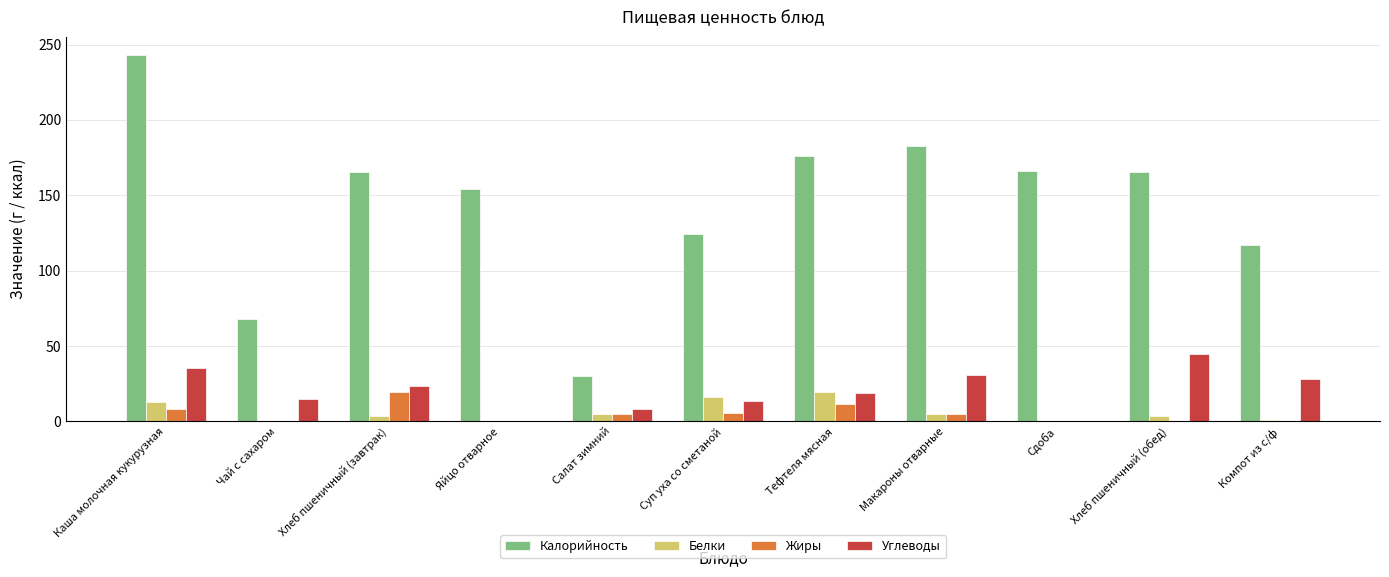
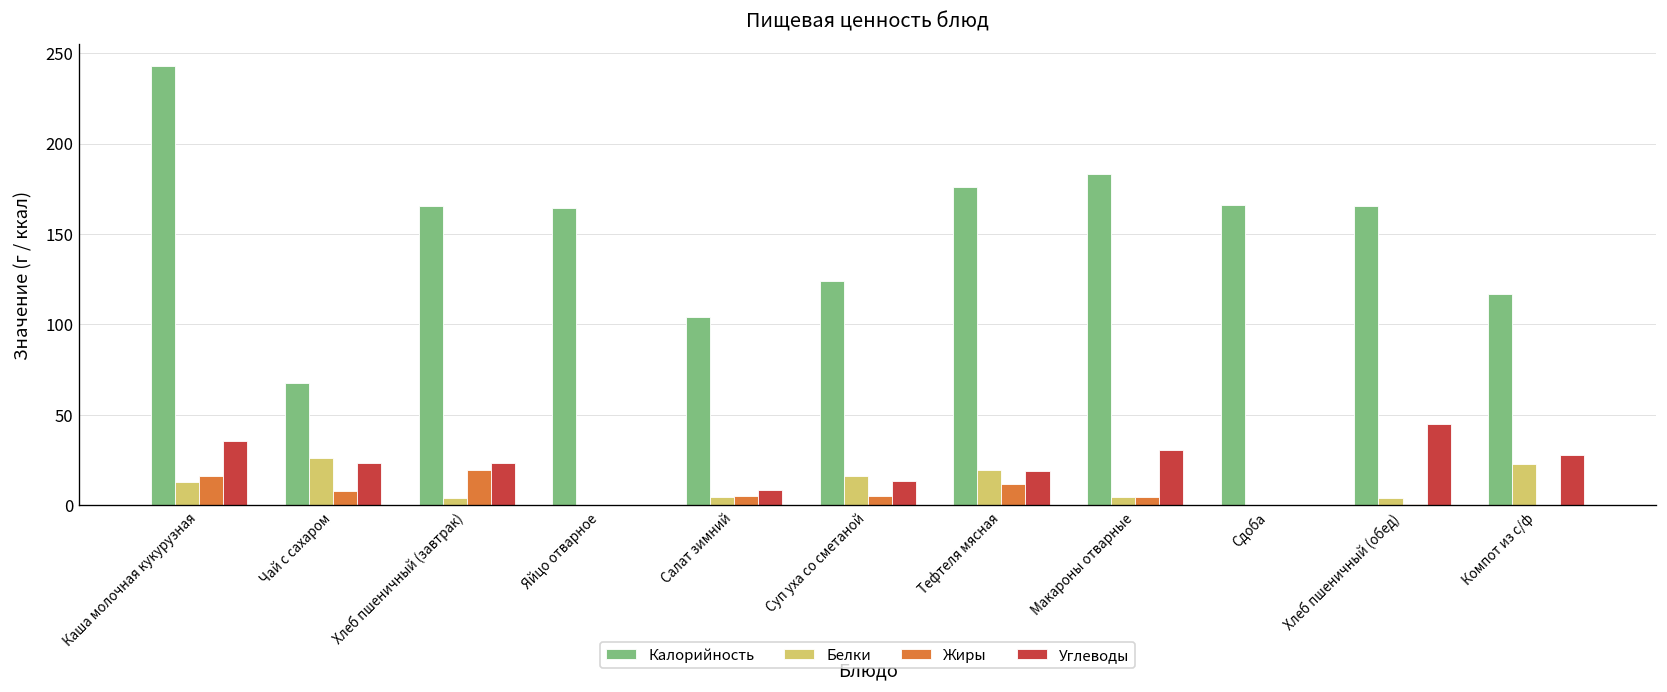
Жиры, Каша молочная кукурузная: 8 -> 16
Белки, Чай с сахаром: 0 -> 26
Жиры, Чай с сахаром: 0 -> 8
Углеводы, Чай с сахаром: 15 -> 23
Калорийность, Яйцо отварное: 154 -> 164
Калорийность, Салат зимний: 30 -> 104
Белки, Компот из с/ф: 1 -> 23
